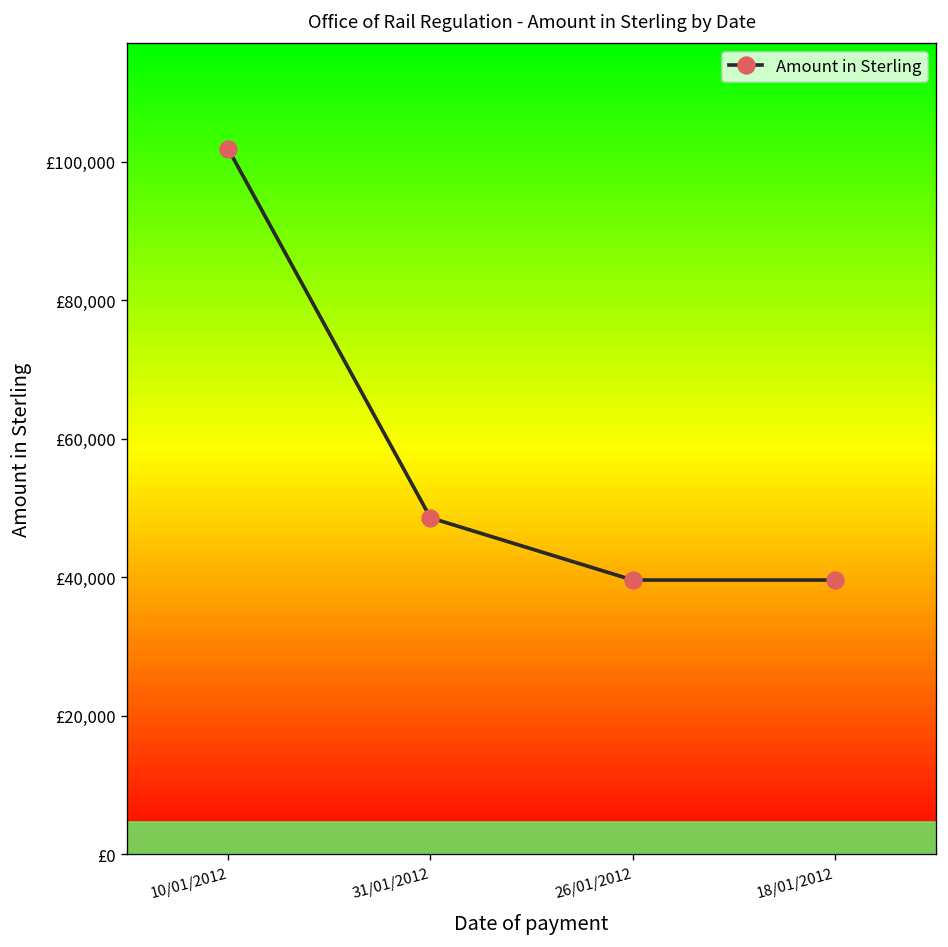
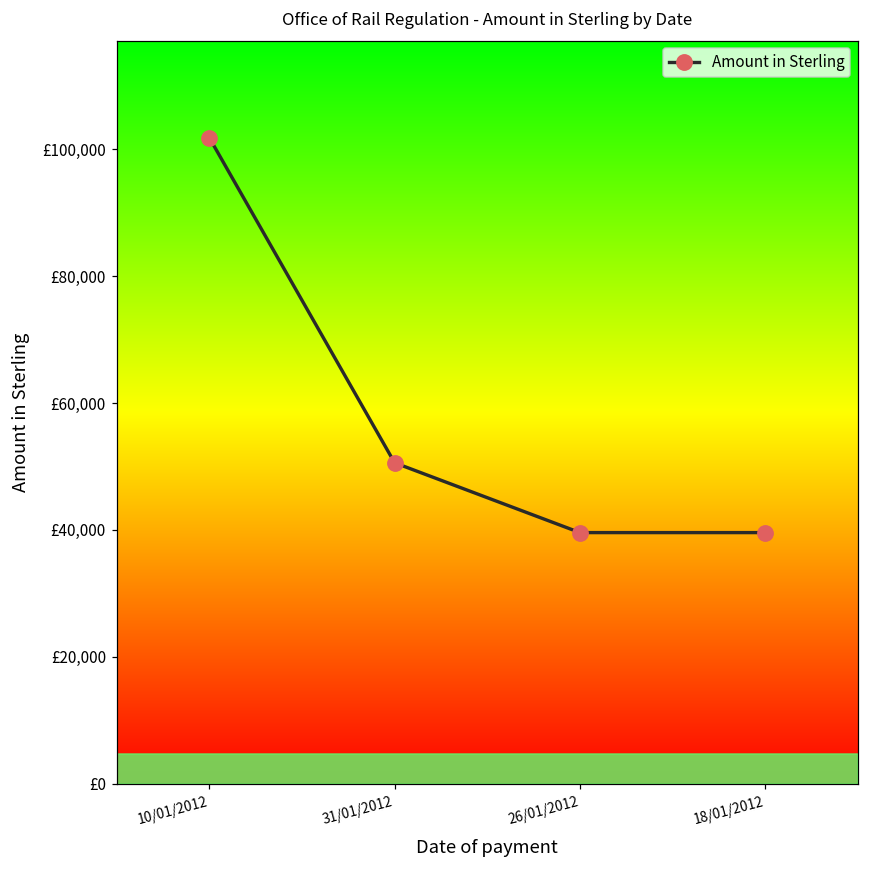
31/01/2012: £49,000 -> £51,000
